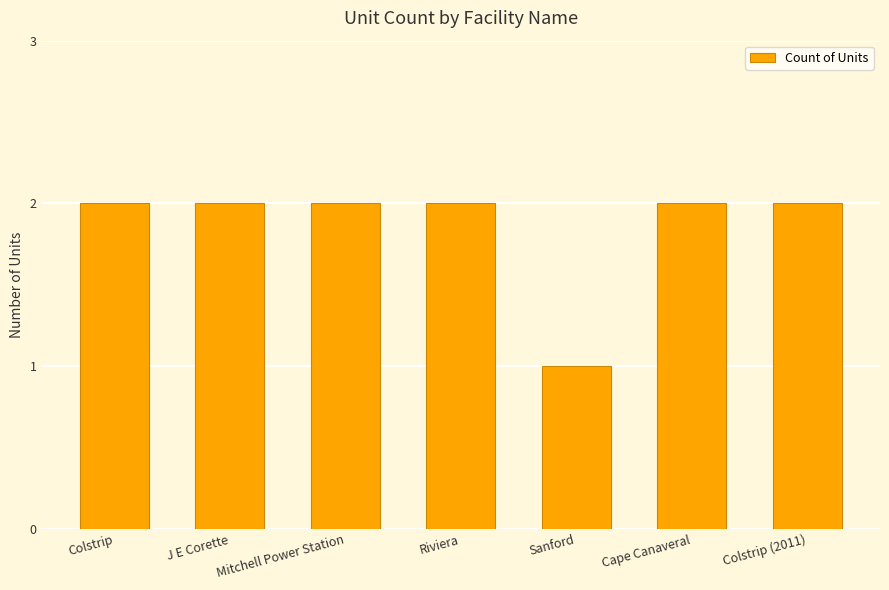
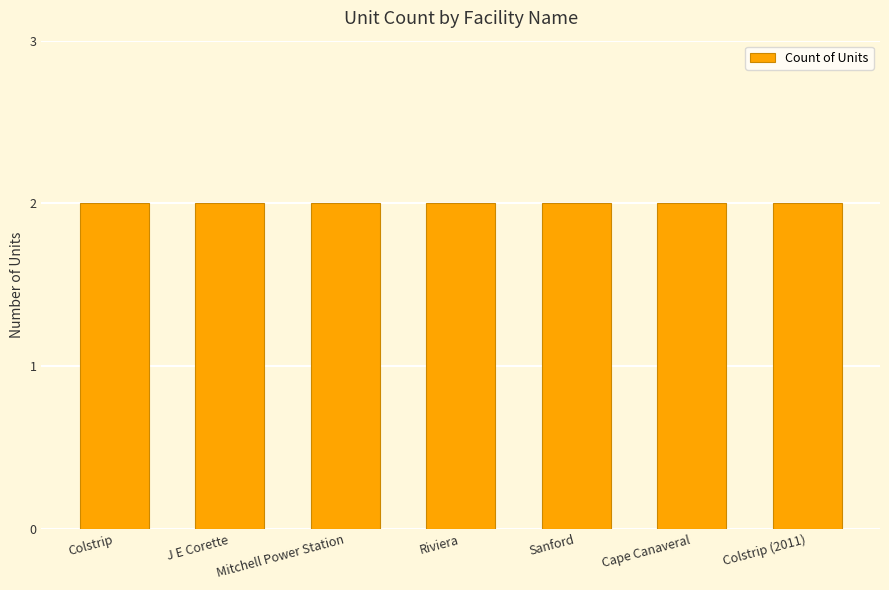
Sanford: 1 -> 2
